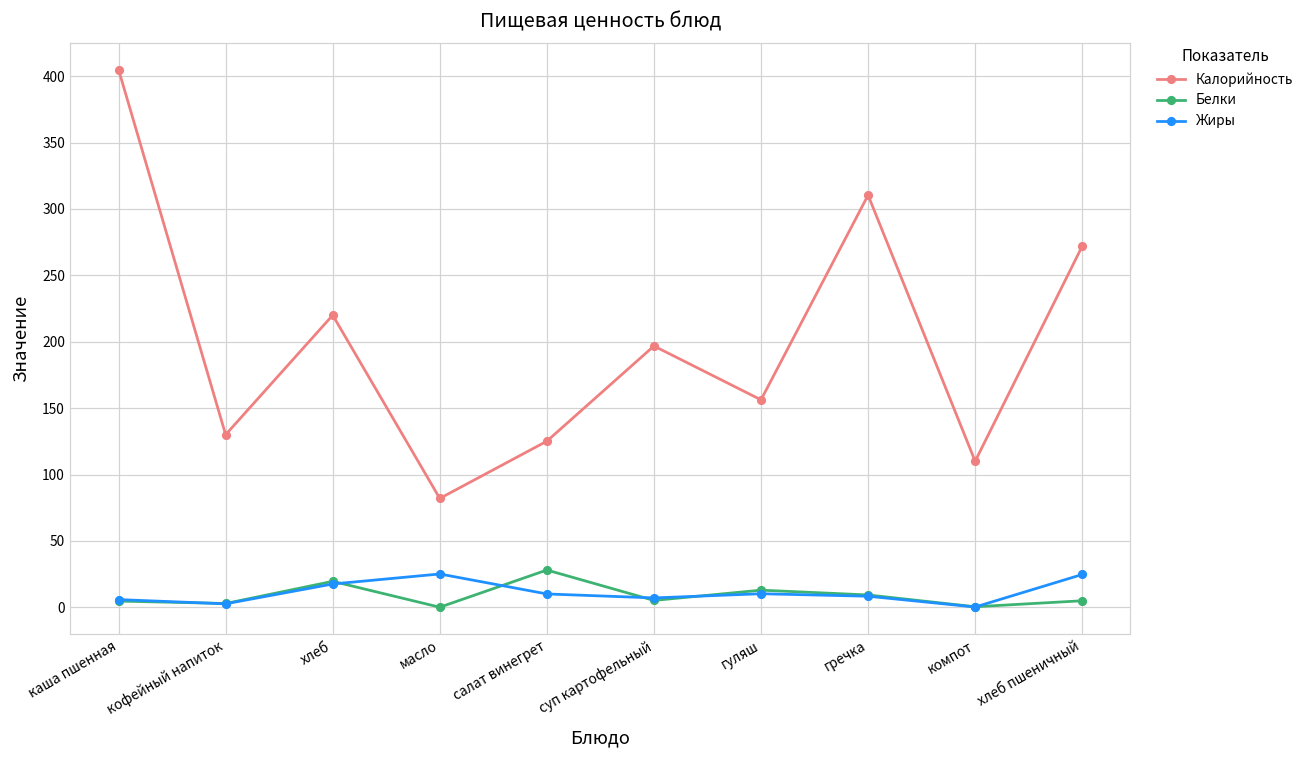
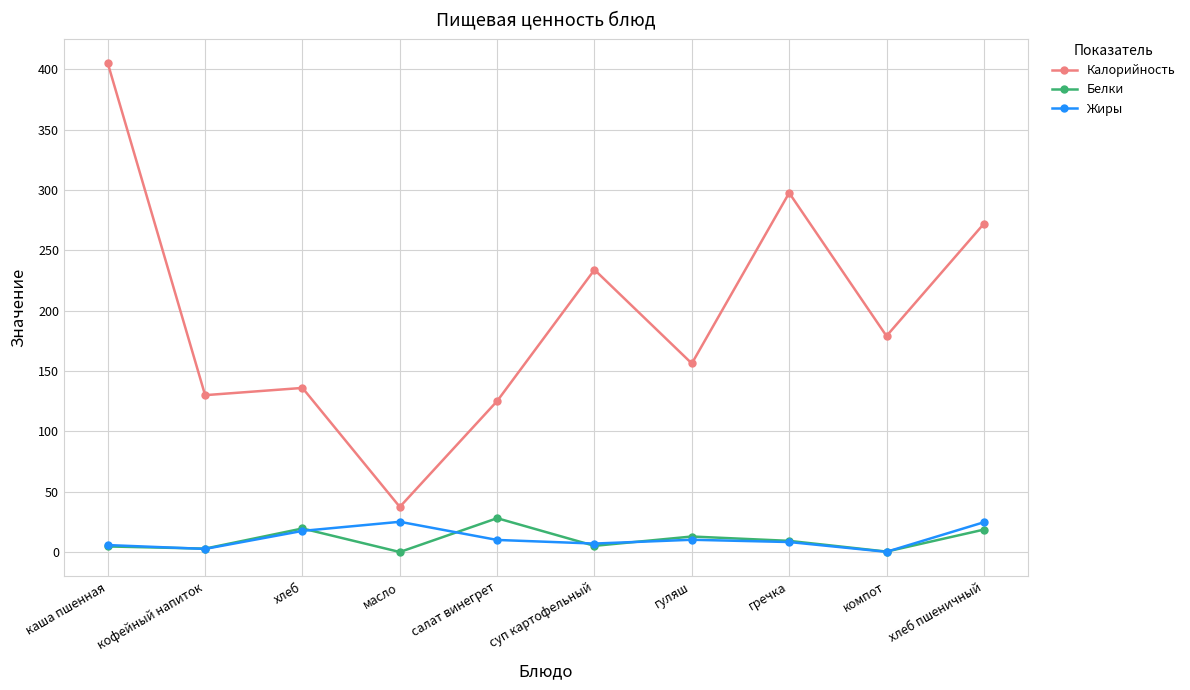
Калорийность, хлеб: 220 -> 136
Калорийность, масло: 82 -> 37
Калорийность, суп картофельный: 197 -> 234
Калорийность, гречка: 310 -> 298
Калорийность, компот: 110 -> 179
Белки, хлеб пшеничный: 5 -> 19
